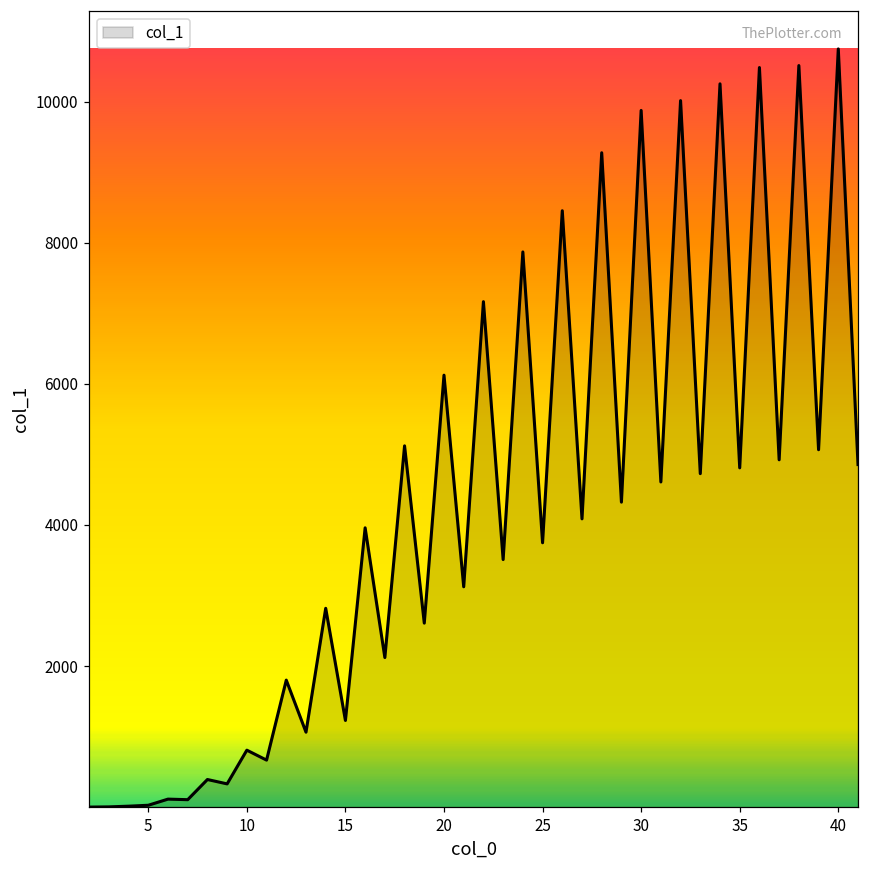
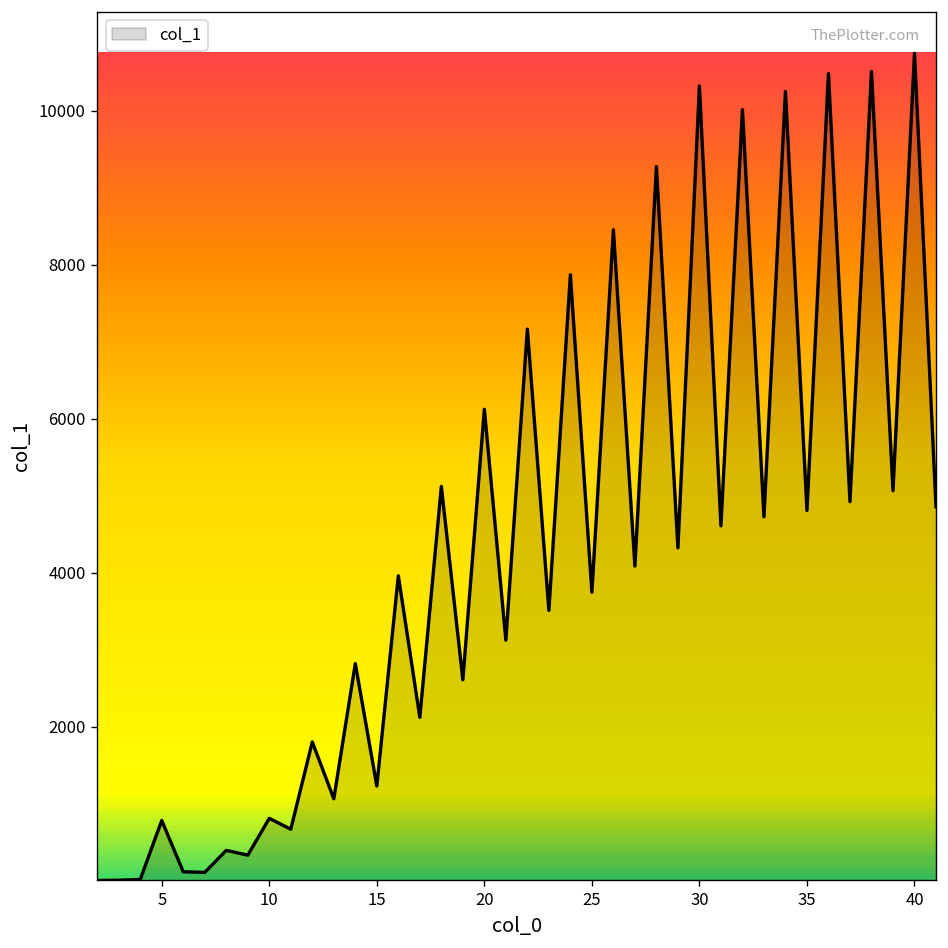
5: 0 -> 800
30: 9900 -> 10300
